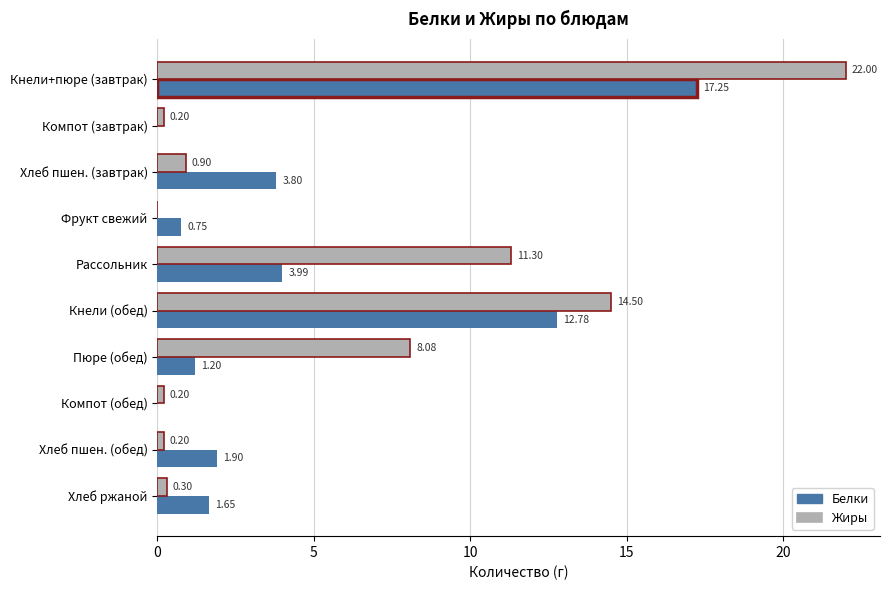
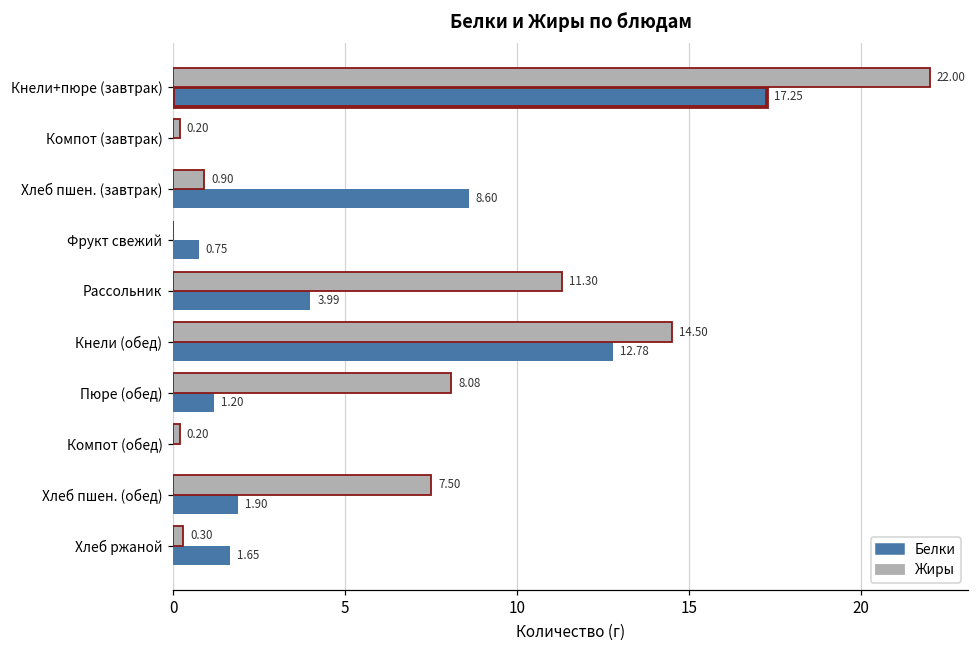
Белки, Хлеб пшен. (завтрак): 3.80 -> 8.60
Жиры, Хлеб пшен. (обед): 0.20 -> 7.50
